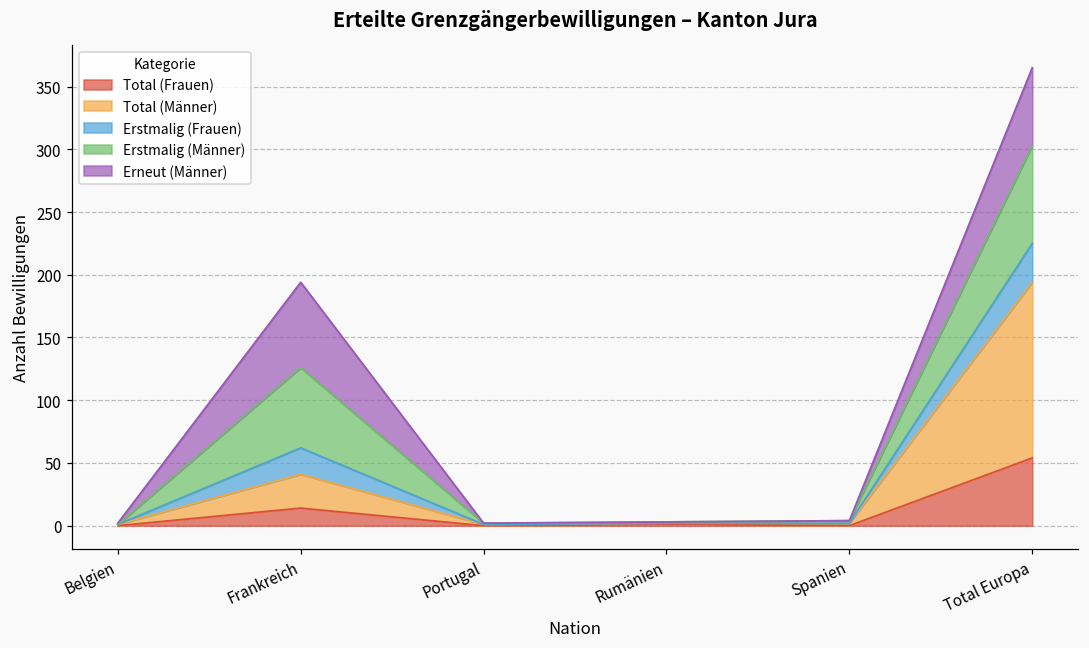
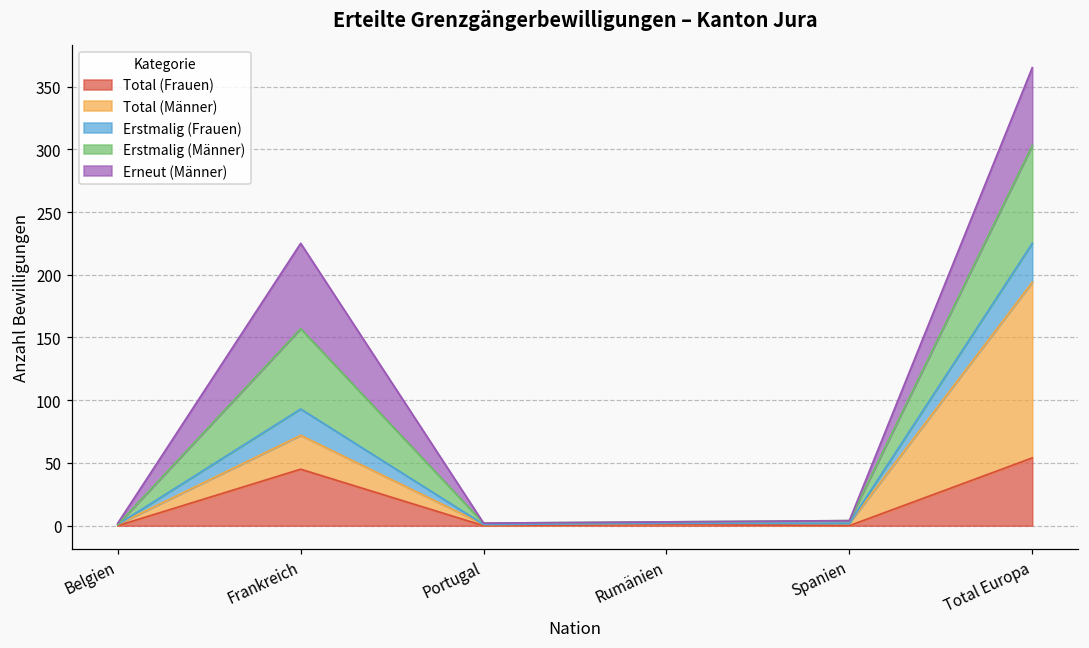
Total (Frauen), Frankreich: 14 -> 45
